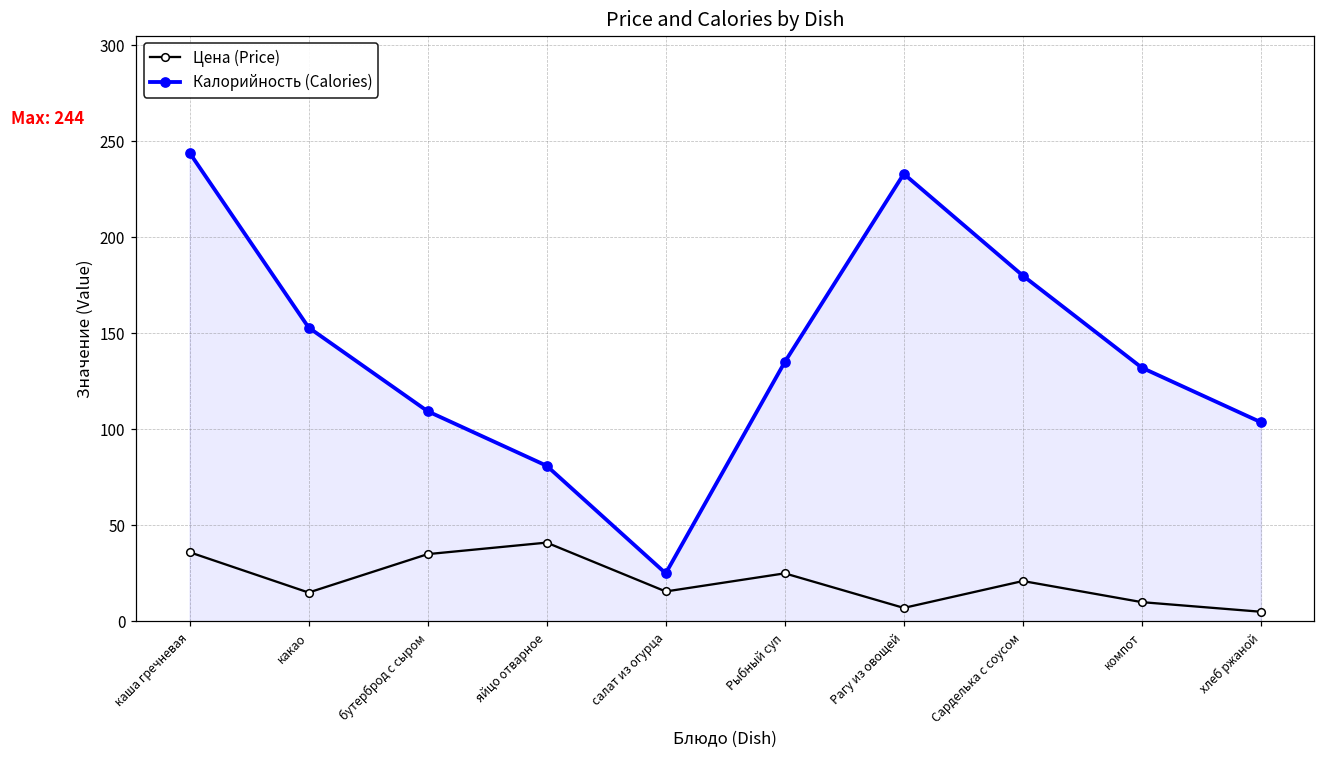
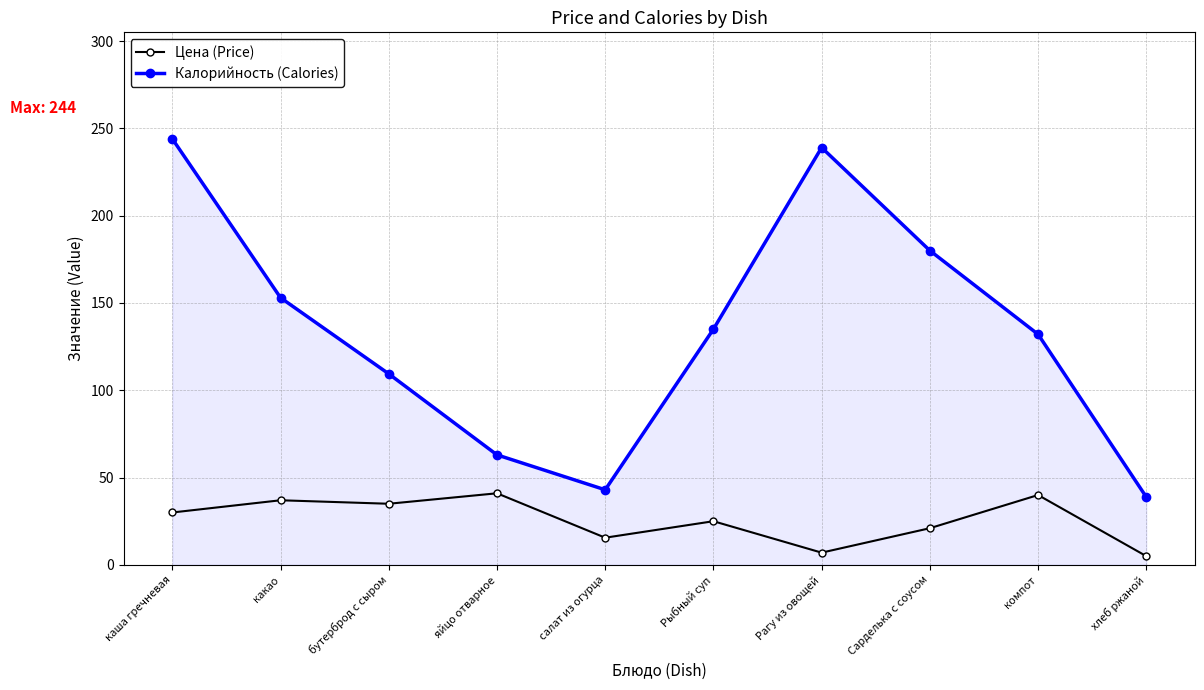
Цена (Price), каша гречневая: 36 -> 30
Цена (Price), какао: 15 -> 37
Калорийность (Calories), яйцо отварное: 81 -> 63
Калорийность (Calories), салат из огурца: 25 -> 43
Калорийность (Calories), Рагу из овощей: 233 -> 239
Цена (Price), компот: 10 -> 40
Калорийность (Calories), хлеб ржаной: 104 -> 39
